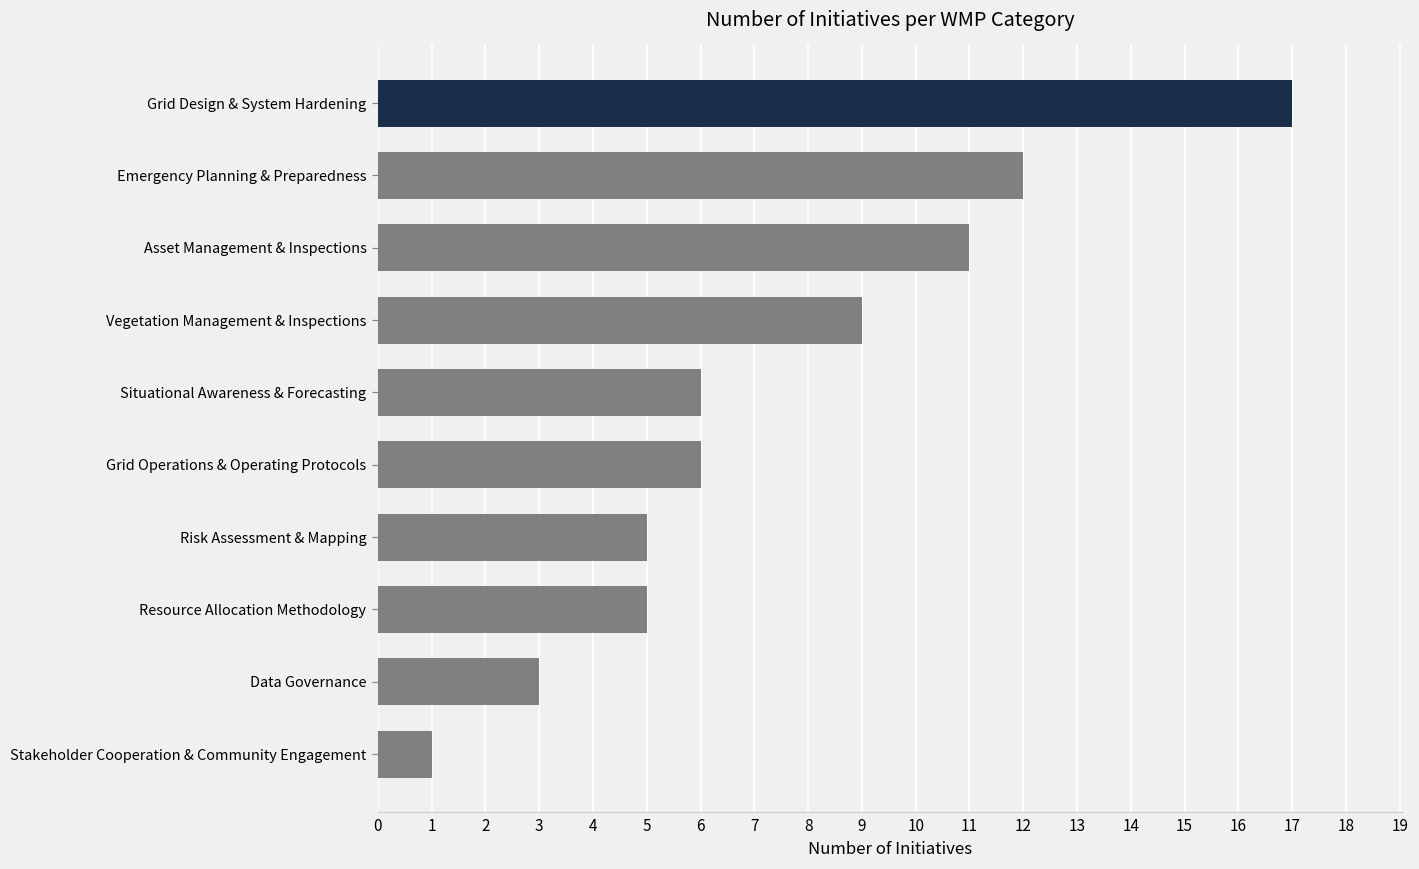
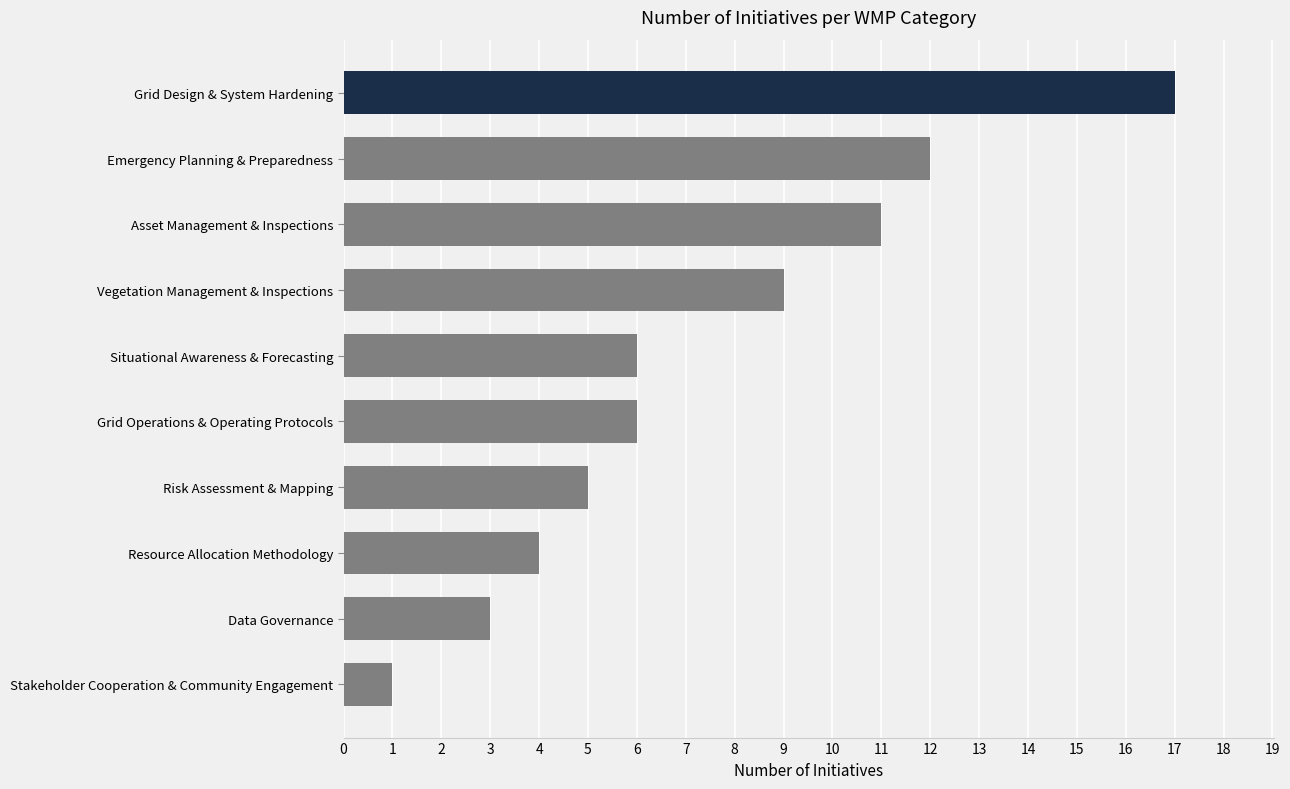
Resource Allocation Methodology: 5 -> 4
